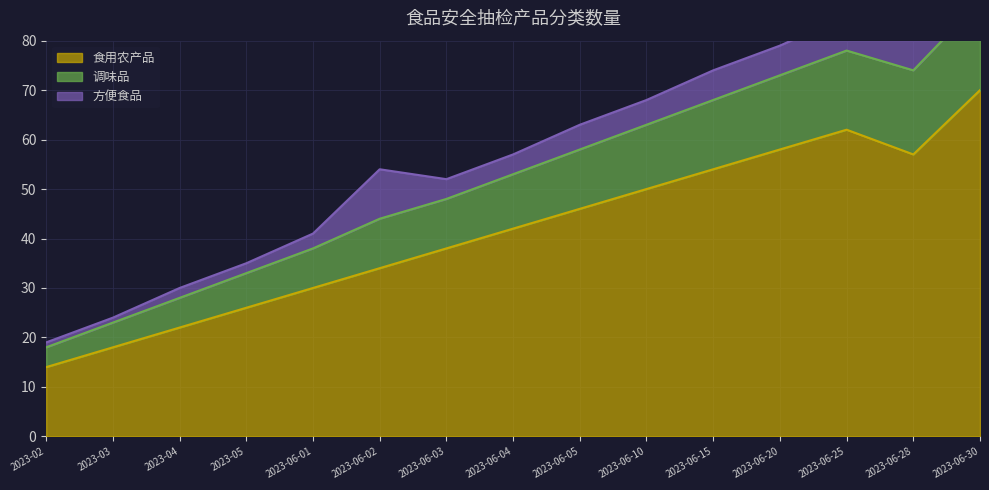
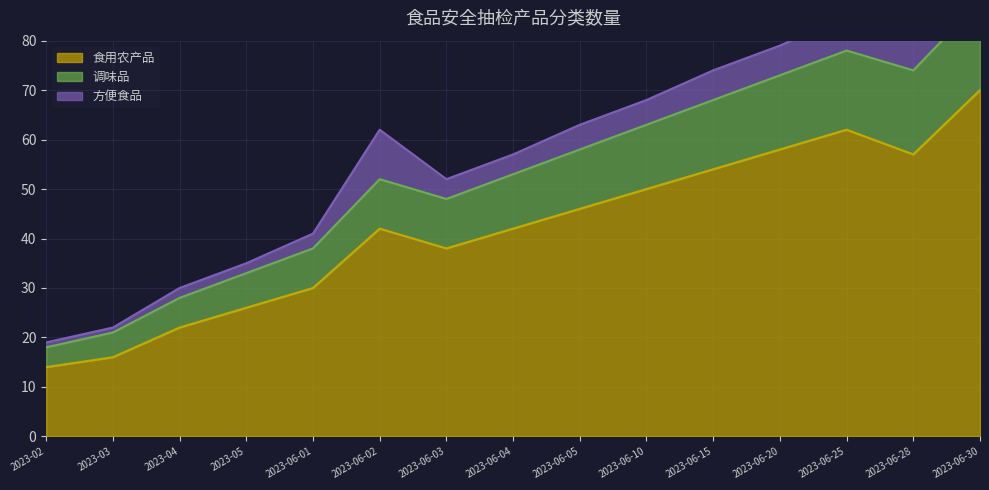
食用农产品, 2023-03: 18 -> 16
食用农产品, 2023-06-02: 34 -> 42
